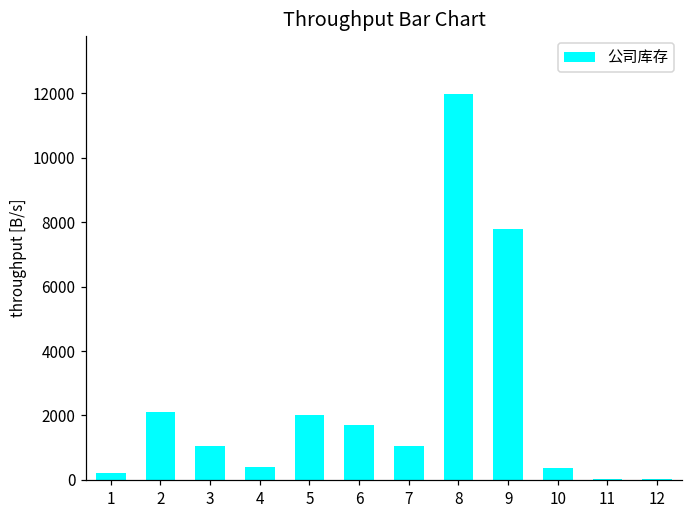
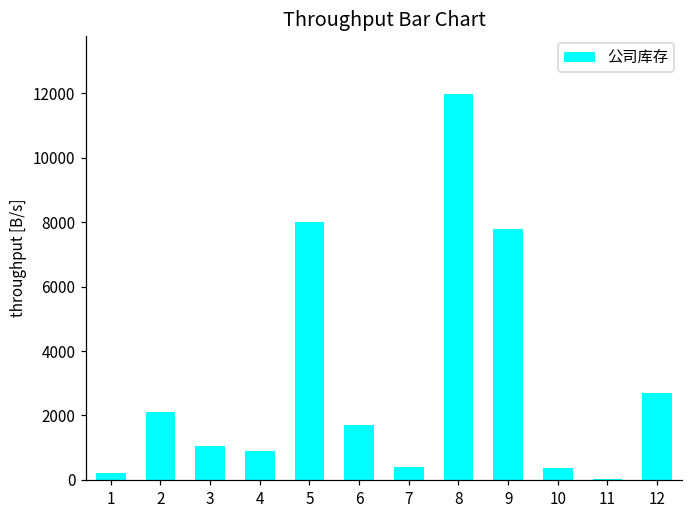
4: 400 -> 900
5: 2000 -> 8000
7: 1000 -> 400
12: 0 -> 2700
